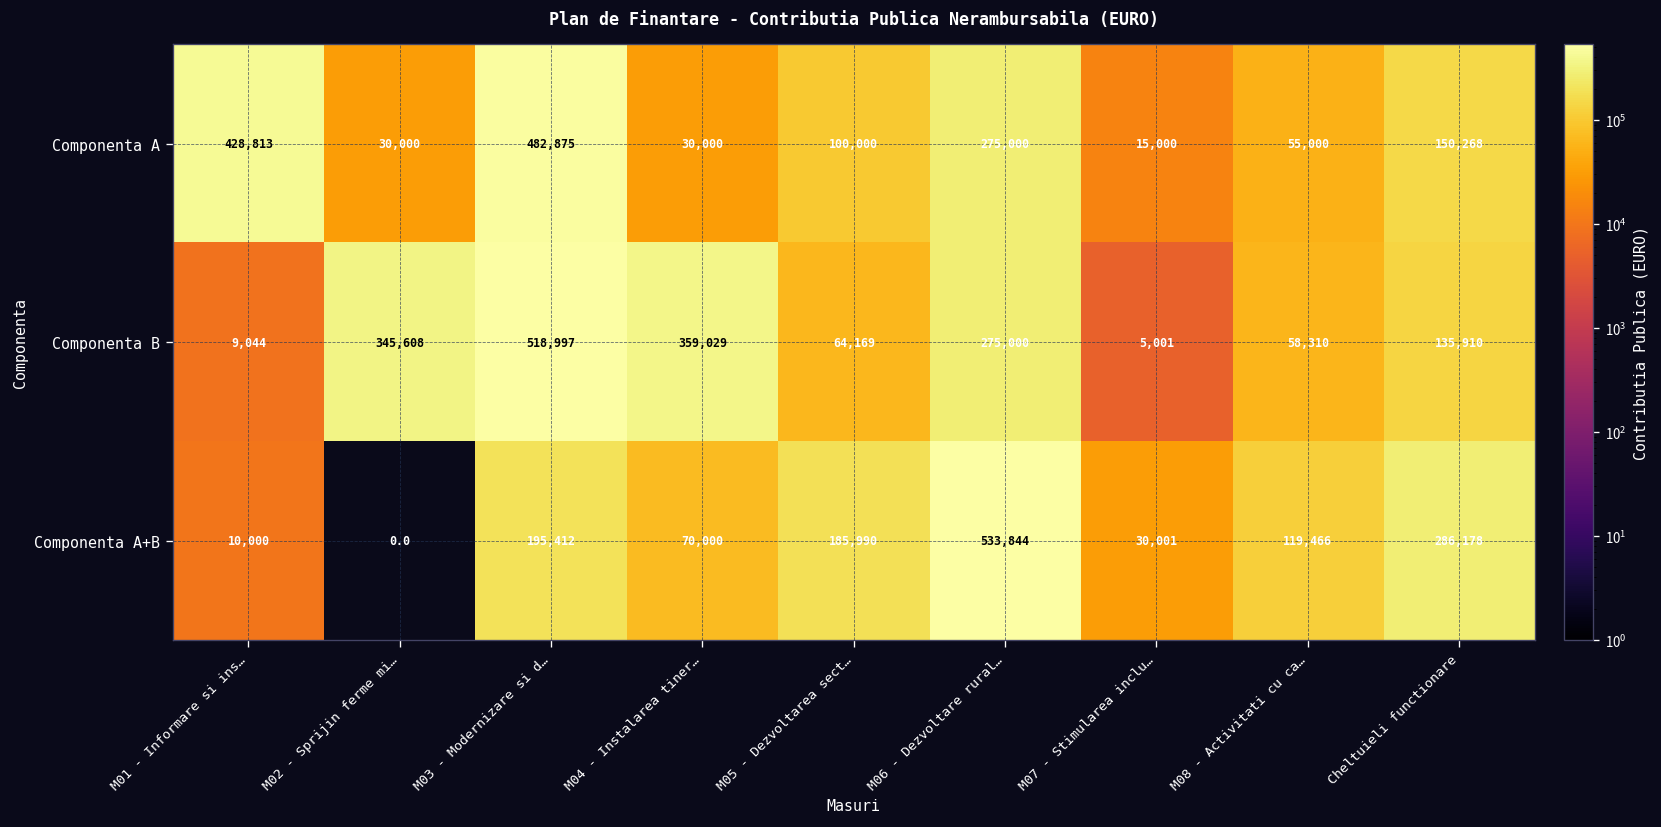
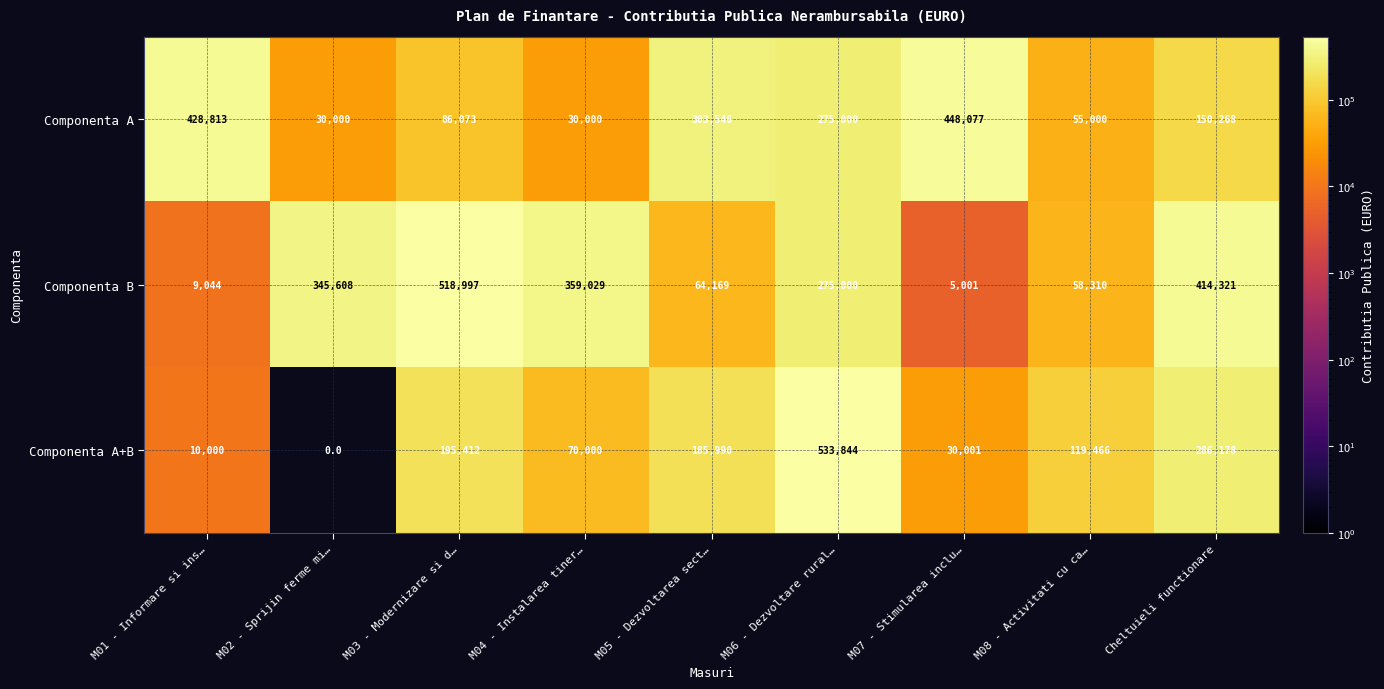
Componenta A, M03 - Modernizare si d…: 482,875 -> 86,073
Componenta A, M05 - Dezvoltarea sect…: 100,000 -> 303,546
Componenta A, M07 - Stimularea inclu…: 15,000 -> 448,077
Componenta B, Cheltuieli functionare: 135,910 -> 414,321
